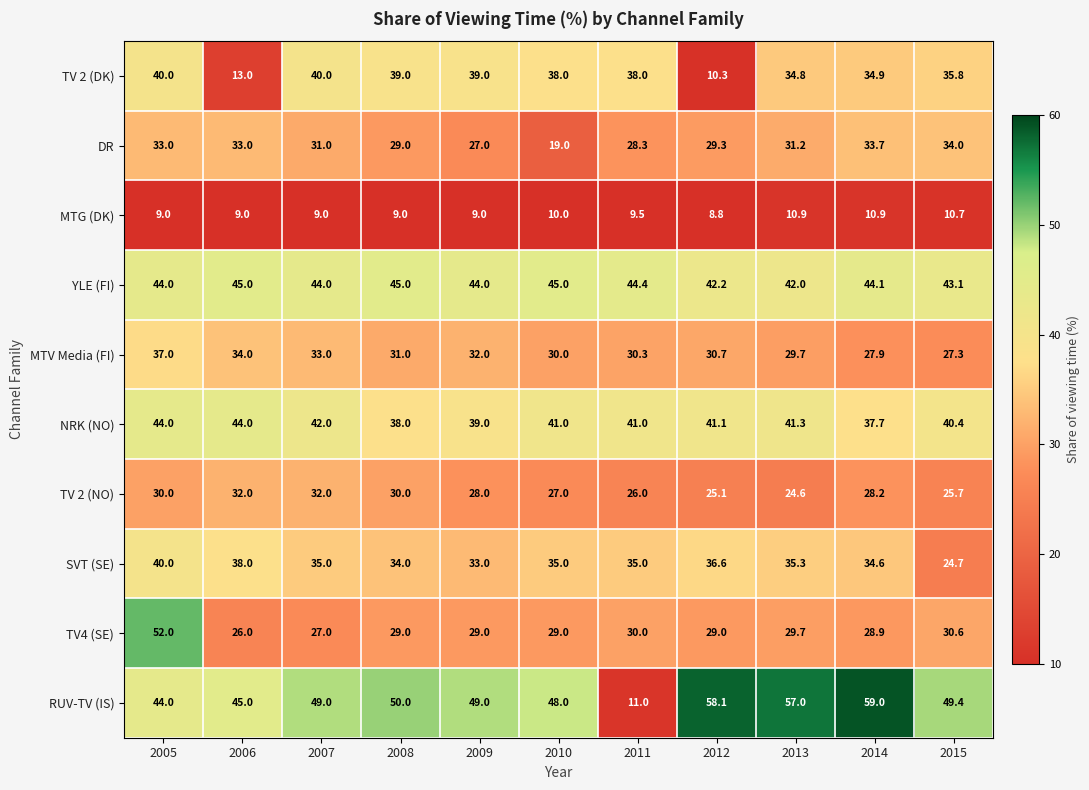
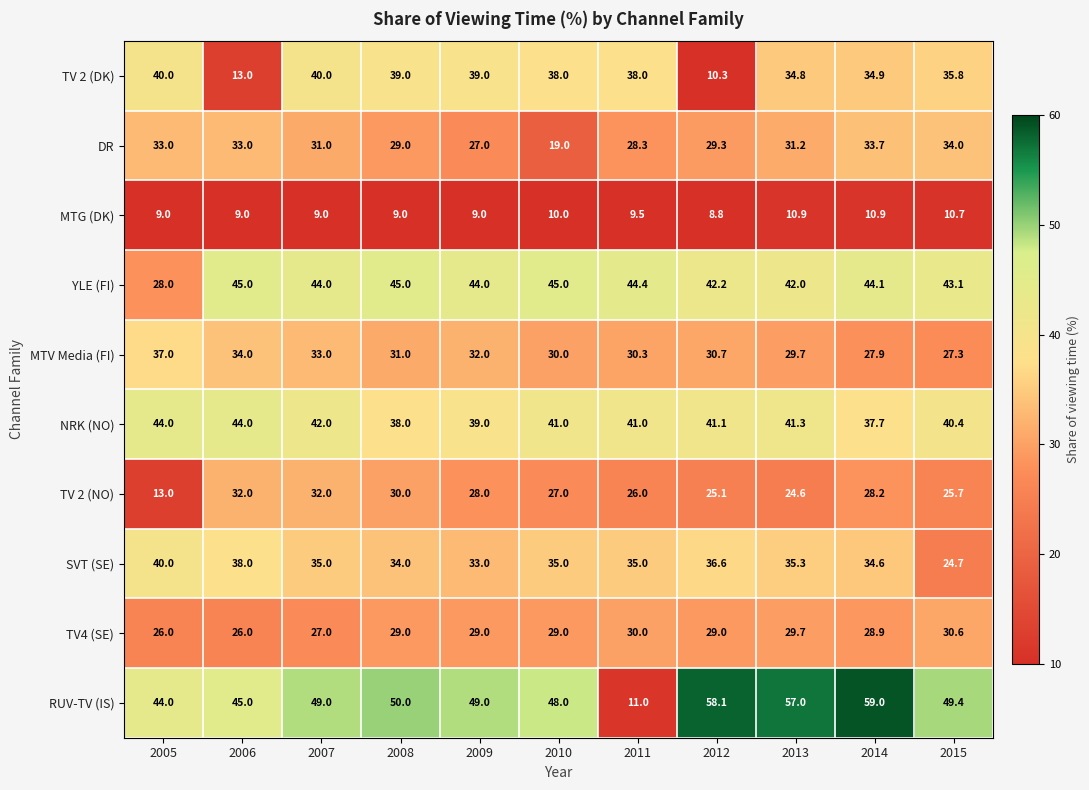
YLE (FI), 2005: 44.0 -> 28.0
TV 2 (NO), 2005: 30.0 -> 13.0
TV4 (SE), 2005: 52.0 -> 26.0
